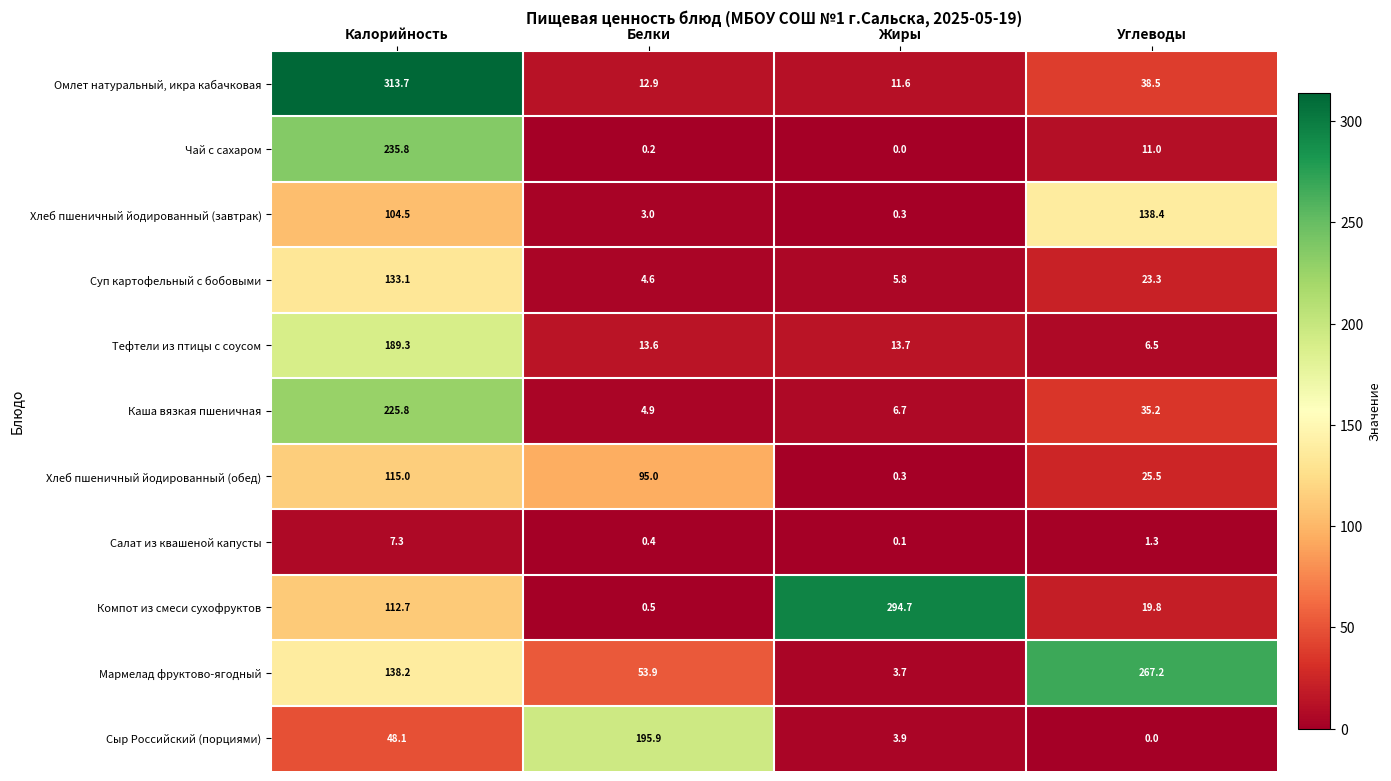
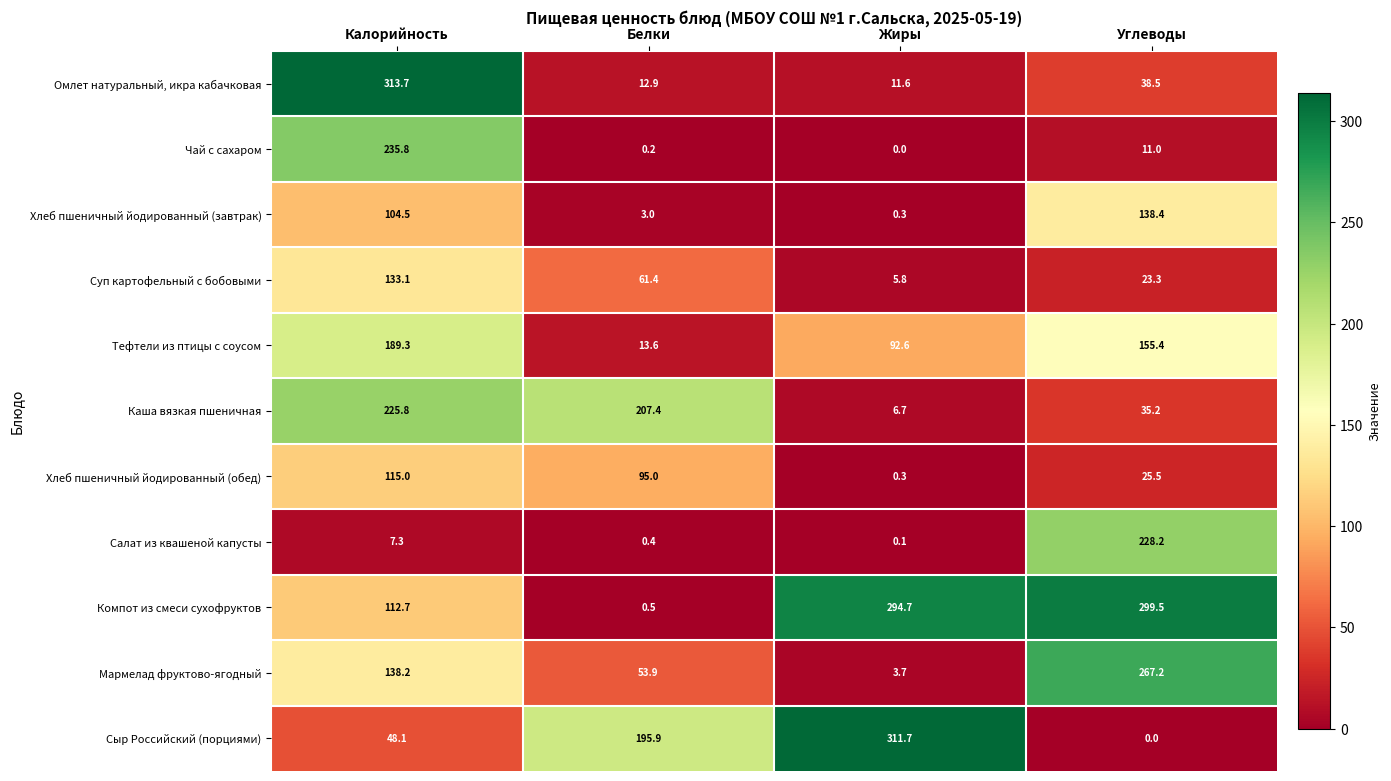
Суп картофельный с бобовыми, Белки: 4.6 -> 61.4
Тефтели из птицы с соусом, Жиры: 13.7 -> 92.6
Тефтели из птицы с соусом, Углеводы: 6.5 -> 155.4
Каша вязкая пшеничная, Белки: 4.9 -> 207.4
Салат из квашеной капусты, Углеводы: 1.3 -> 228.2
Компот из смеси сухофруктов, Углеводы: 19.8 -> 299.5
Сыр Российский (порциями), Жиры: 3.9 -> 311.7
